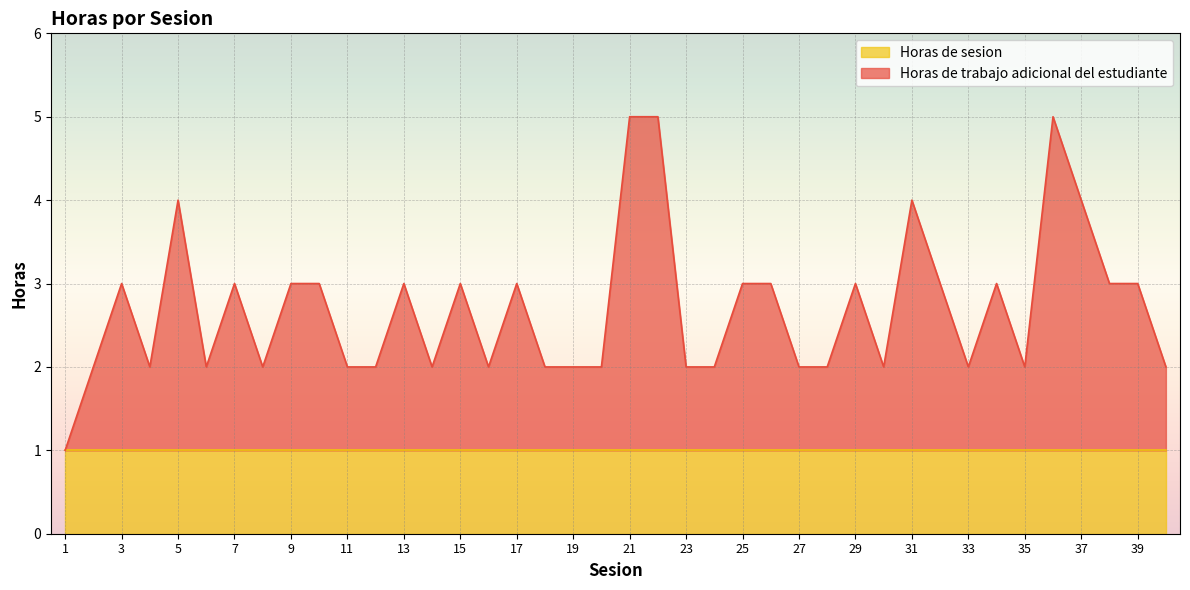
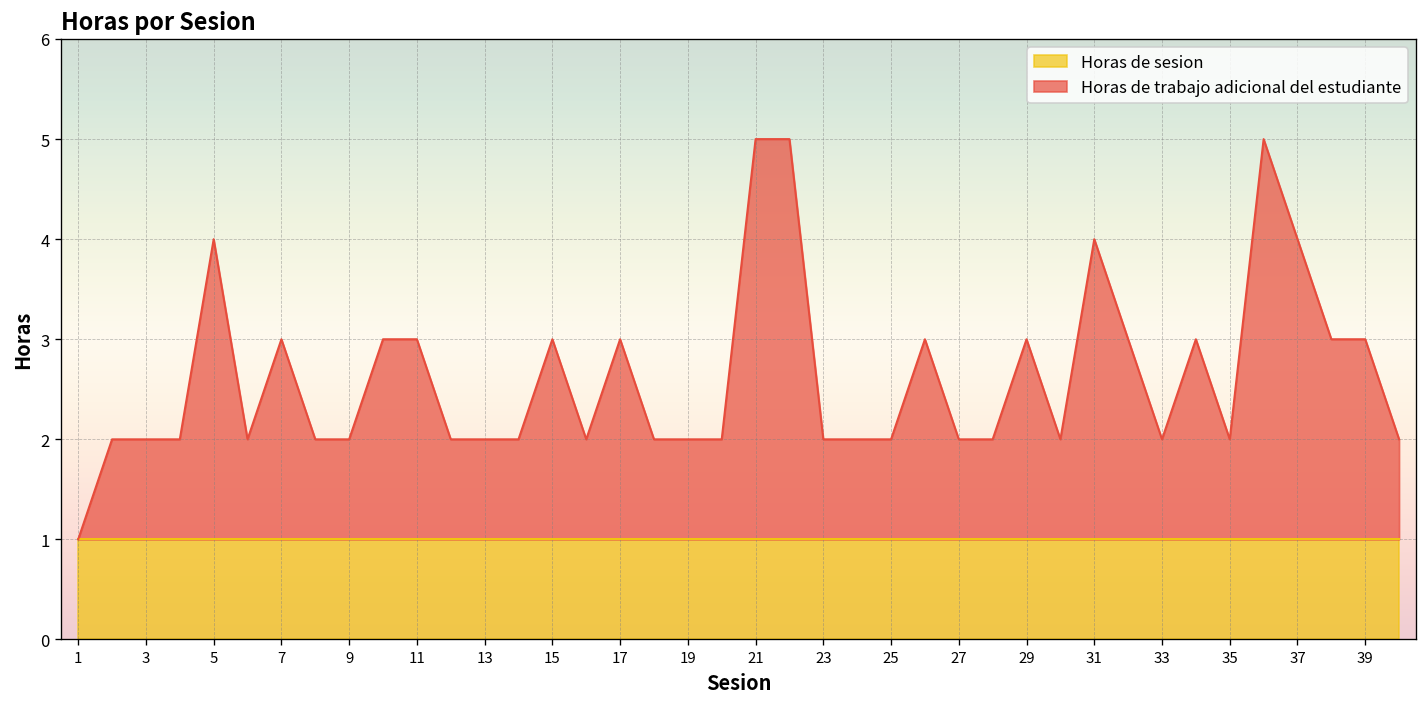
Horas de trabajo adicional del estudiante, 3: 3.0 -> 2.0
Horas de trabajo adicional del estudiante, 9: 3.0 -> 2.0
Horas de trabajo adicional del estudiante, 11: 2.0 -> 3.0
Horas de trabajo adicional del estudiante, 13: 3.0 -> 2.0
Horas de trabajo adicional del estudiante, 25: 3.0 -> 2.0
